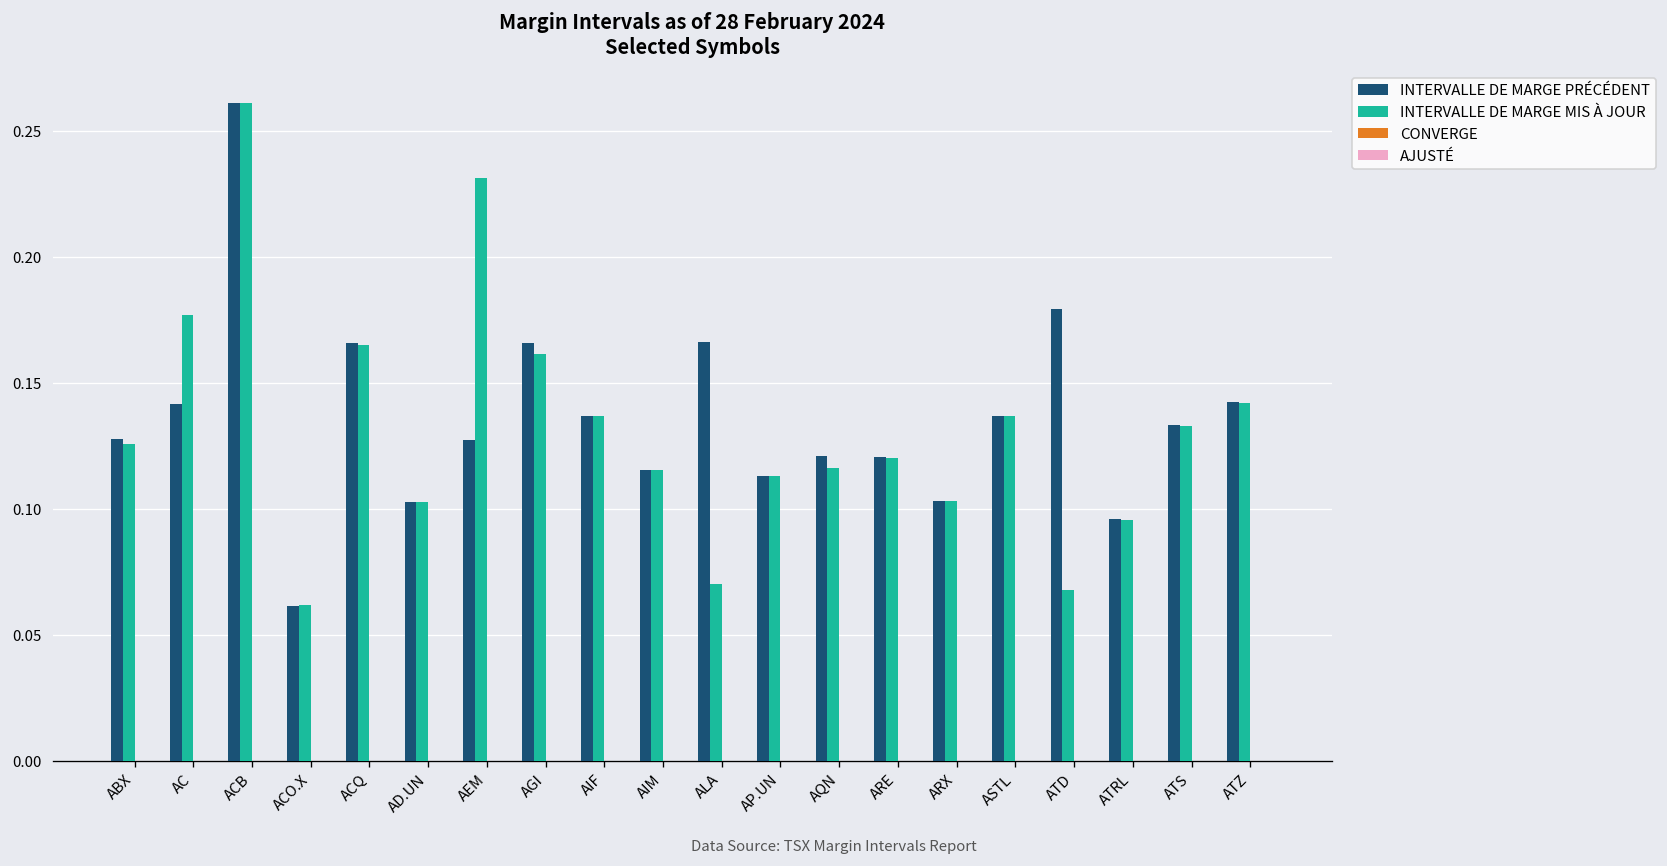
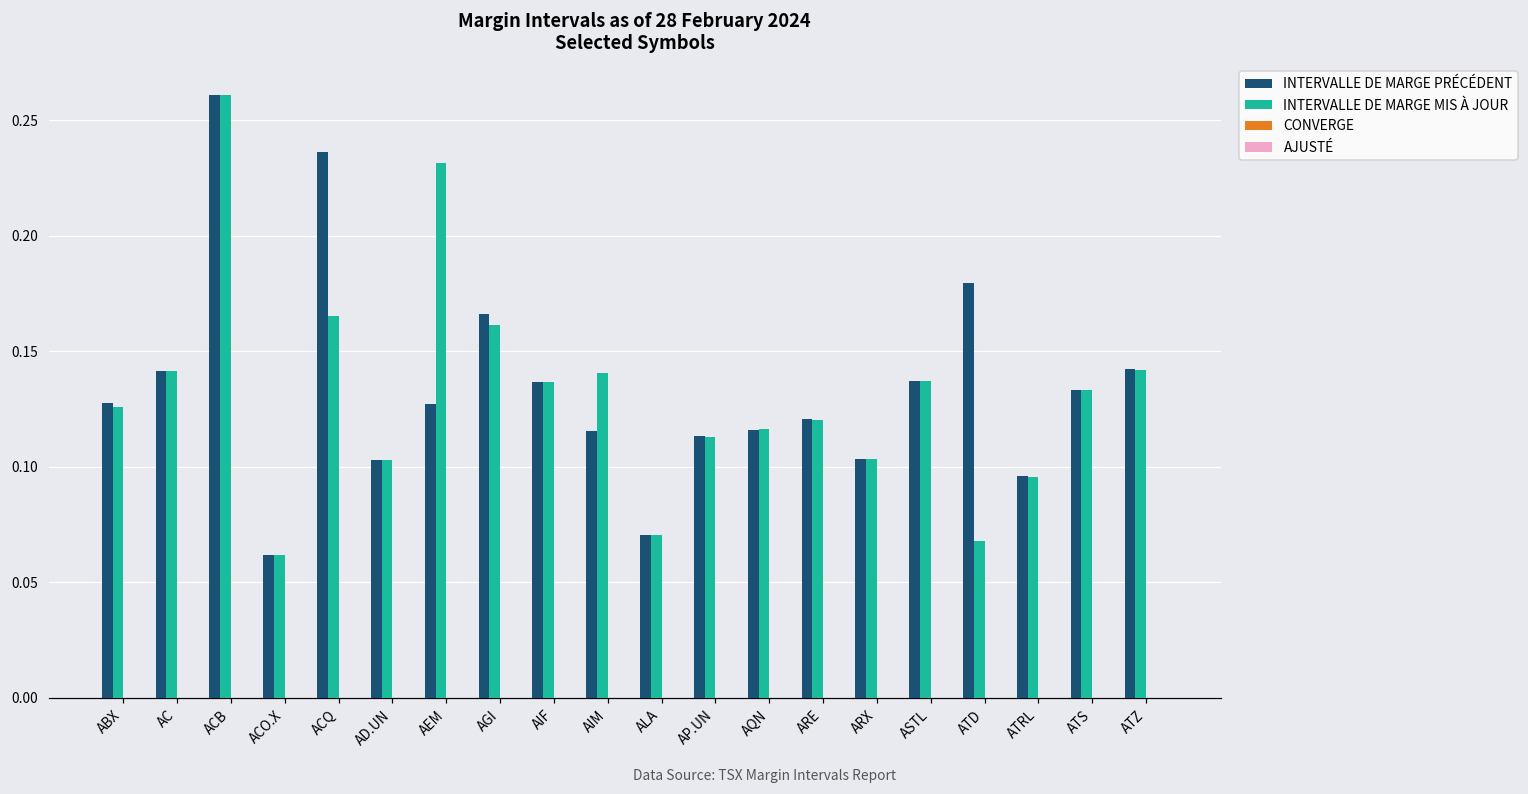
INTERVALLE DE MARGE MIS À JOUR, AC: 0.177 -> 0.141
INTERVALLE DE MARGE PRÉCÉDENT, ACQ: 0.166 -> 0.236
INTERVALLE DE MARGE MIS À JOUR, AIM: 0.115 -> 0.140
INTERVALLE DE MARGE PRÉCÉDENT, ALA: 0.166 -> 0.070
INTERVALLE DE MARGE PRÉCÉDENT, AQN: 0.121 -> 0.116
